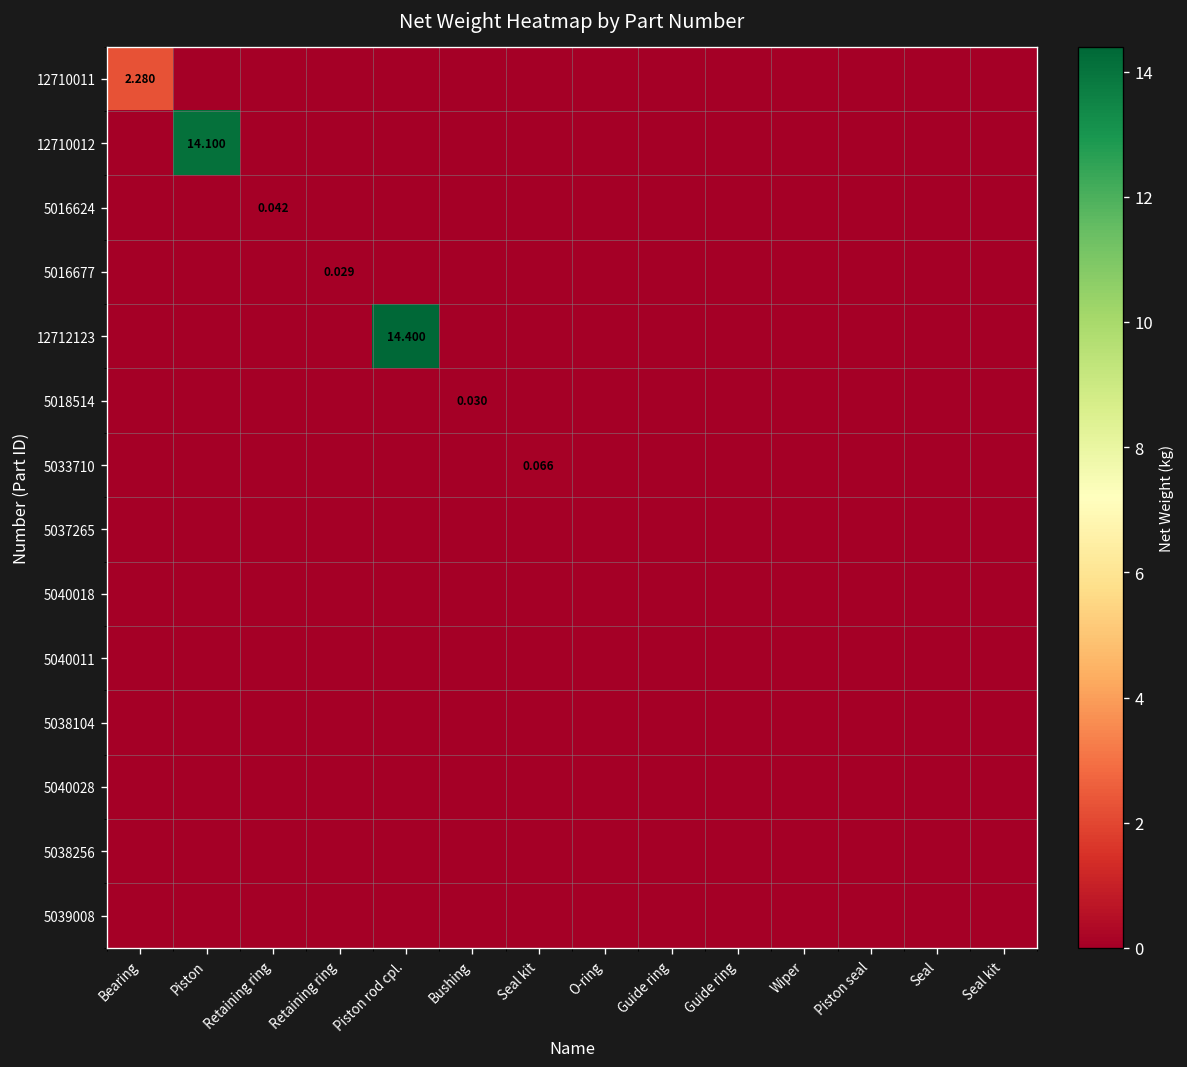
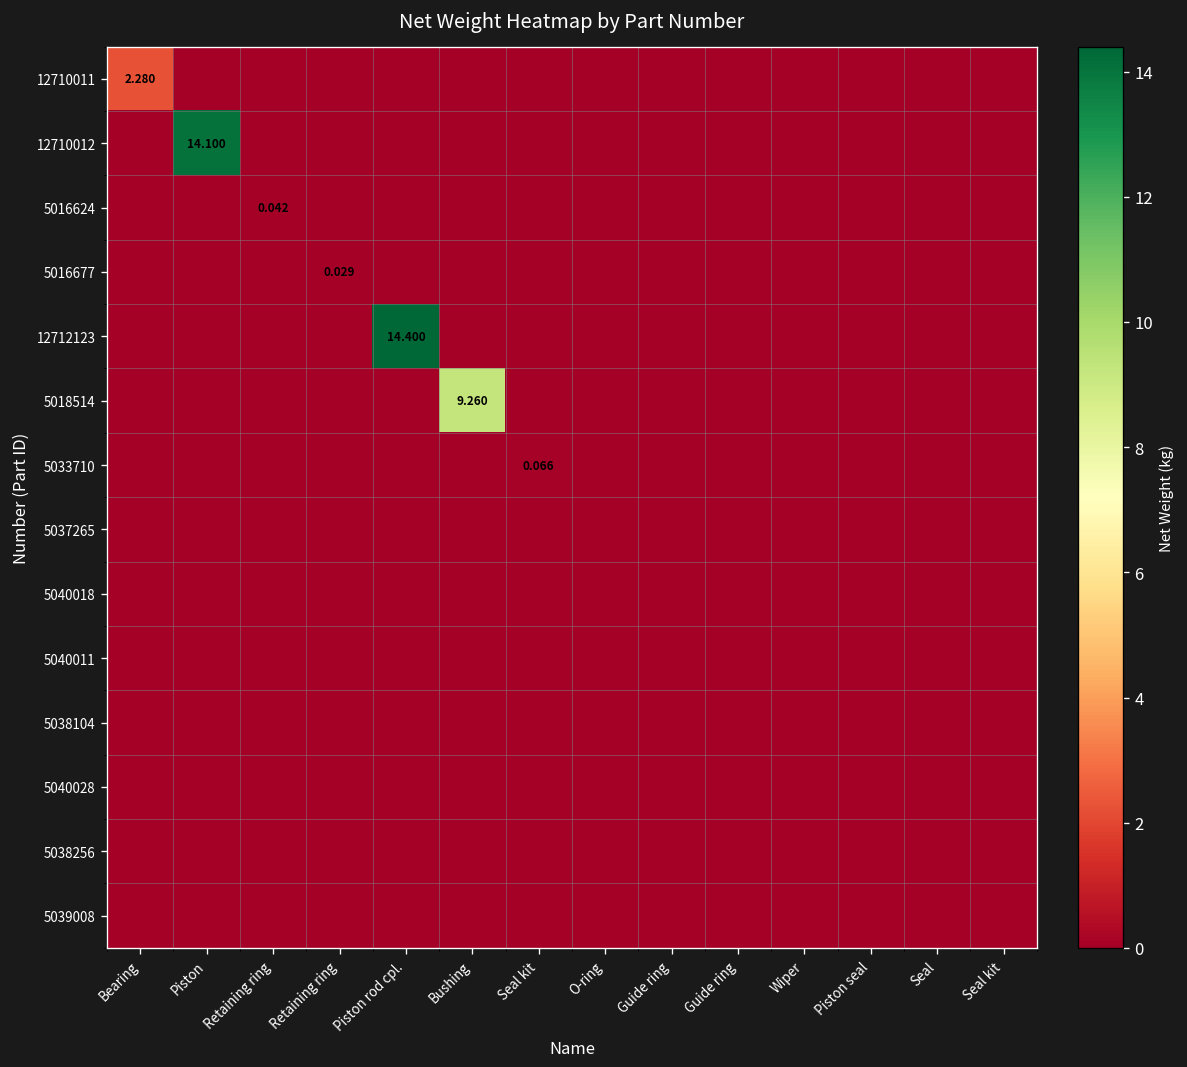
5018514, Bushing: 0.030 -> 9.260
